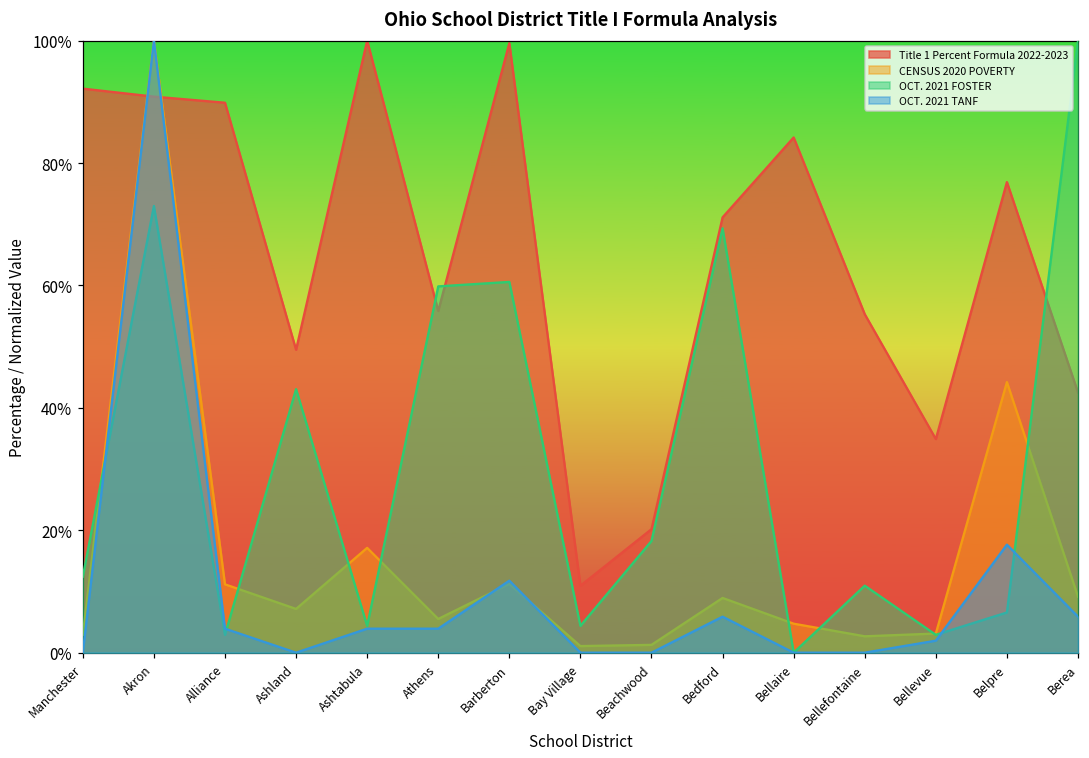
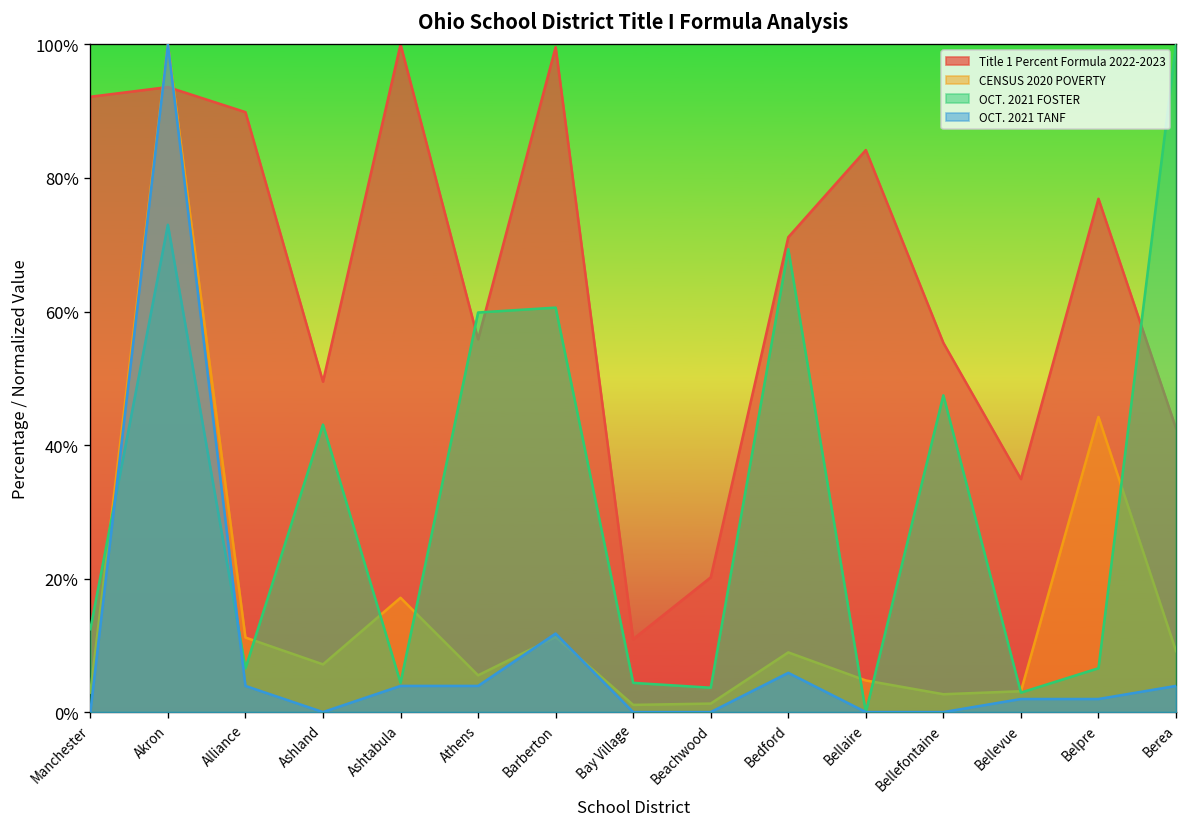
Title 1 Percent Formula 2022-2023, Akron: 91% -> 94%
OCT. 2021 FOSTER, Alliance: 3% -> 7%
OCT. 2021 FOSTER, Beachwood: 18% -> 4%
OCT. 2021 FOSTER, Bellefontaine: 11% -> 47%
OCT. 2021 TANF, Belpre: 18% -> 2%
OCT. 2021 TANF, Berea: 6% -> 4%
